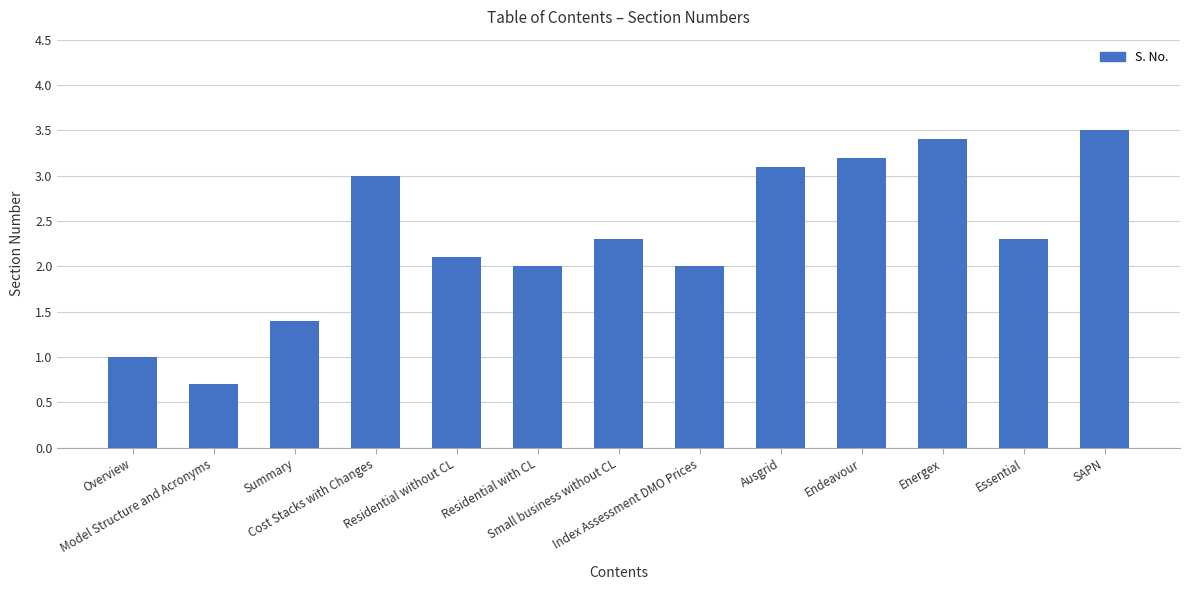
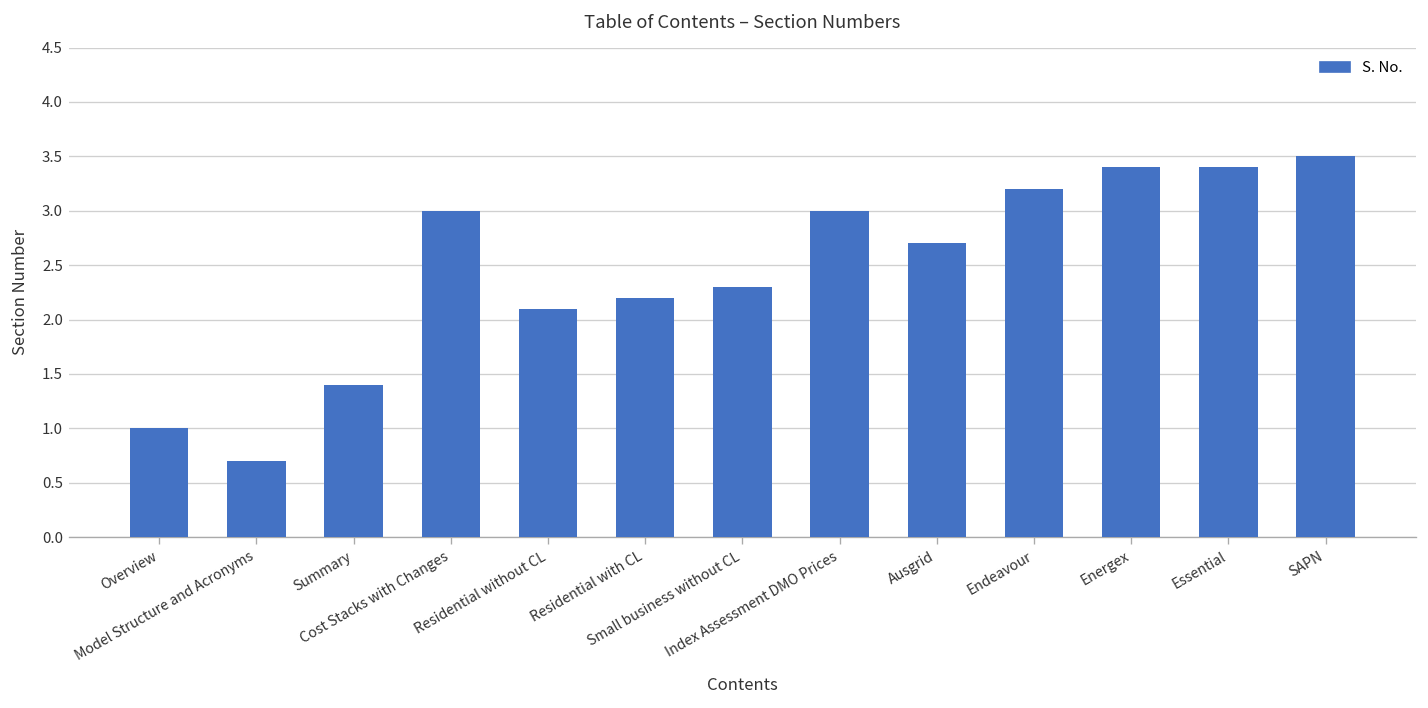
Residential with CL: 2.0 -> 2.2
Index Assessment DMO Prices: 2 -> 3
Ausgrid: 3.1 -> 2.7
Essential: 2.3 -> 3.4
